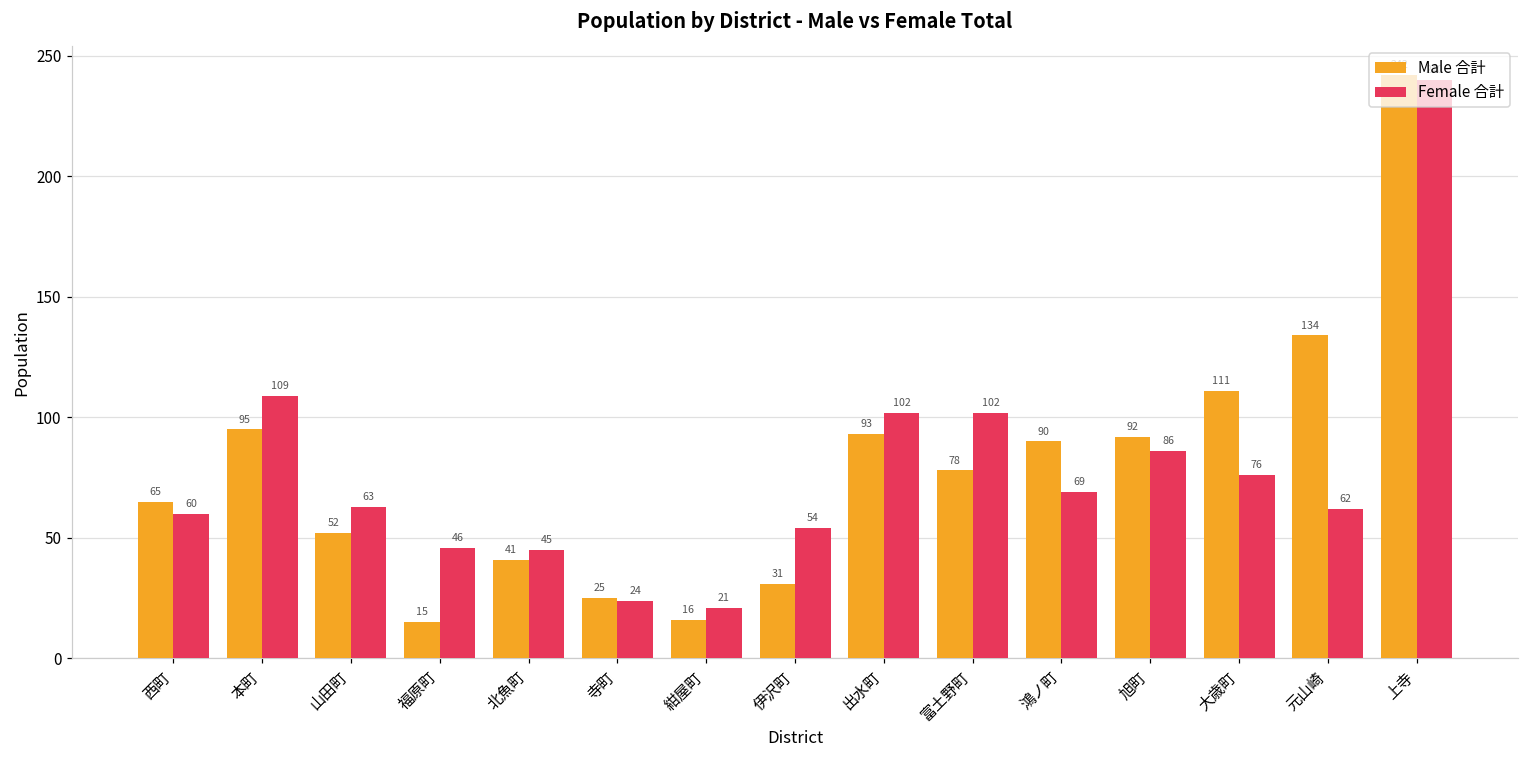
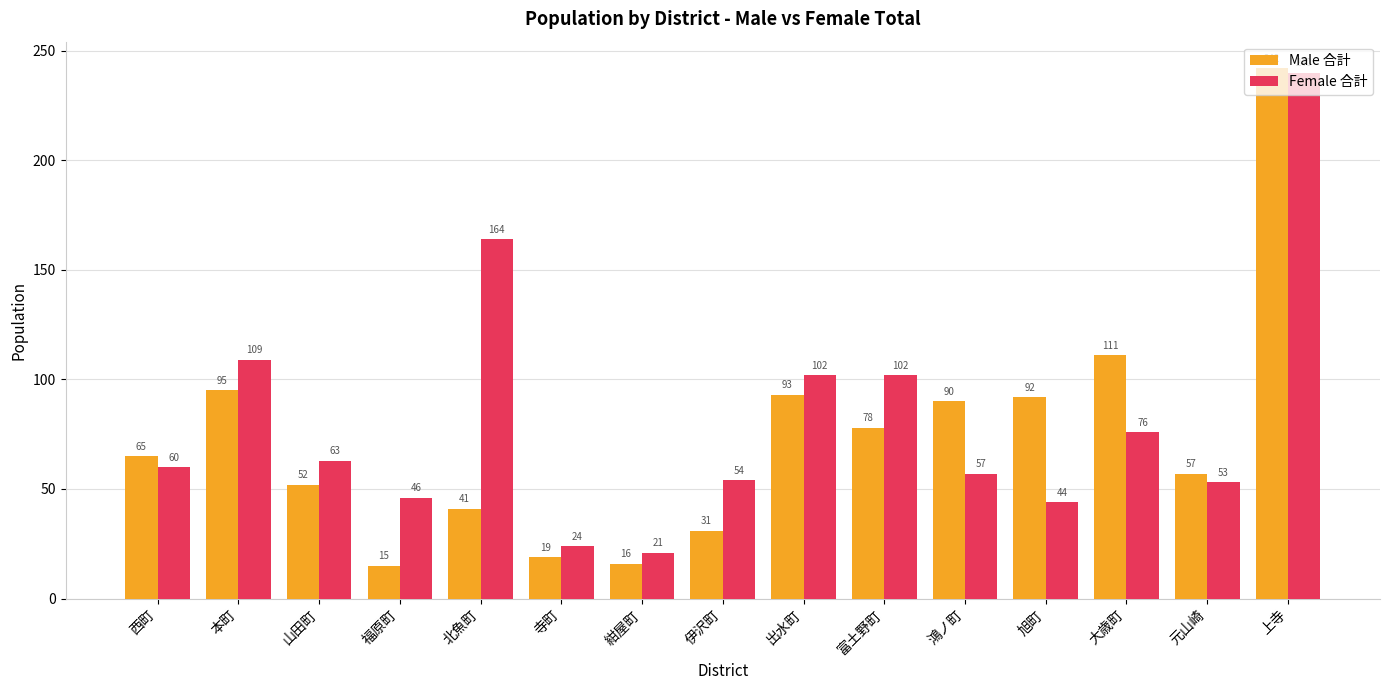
Female 合計, 北魚町: 45 -> 164
Male 合計, 寺町: 25 -> 19
Female 合計, 鴻ノ町: 69 -> 57
Female 合計, 旭町: 86 -> 44
Male 合計, 元山崎: 134 -> 57
Female 合計, 元山崎: 62 -> 53
